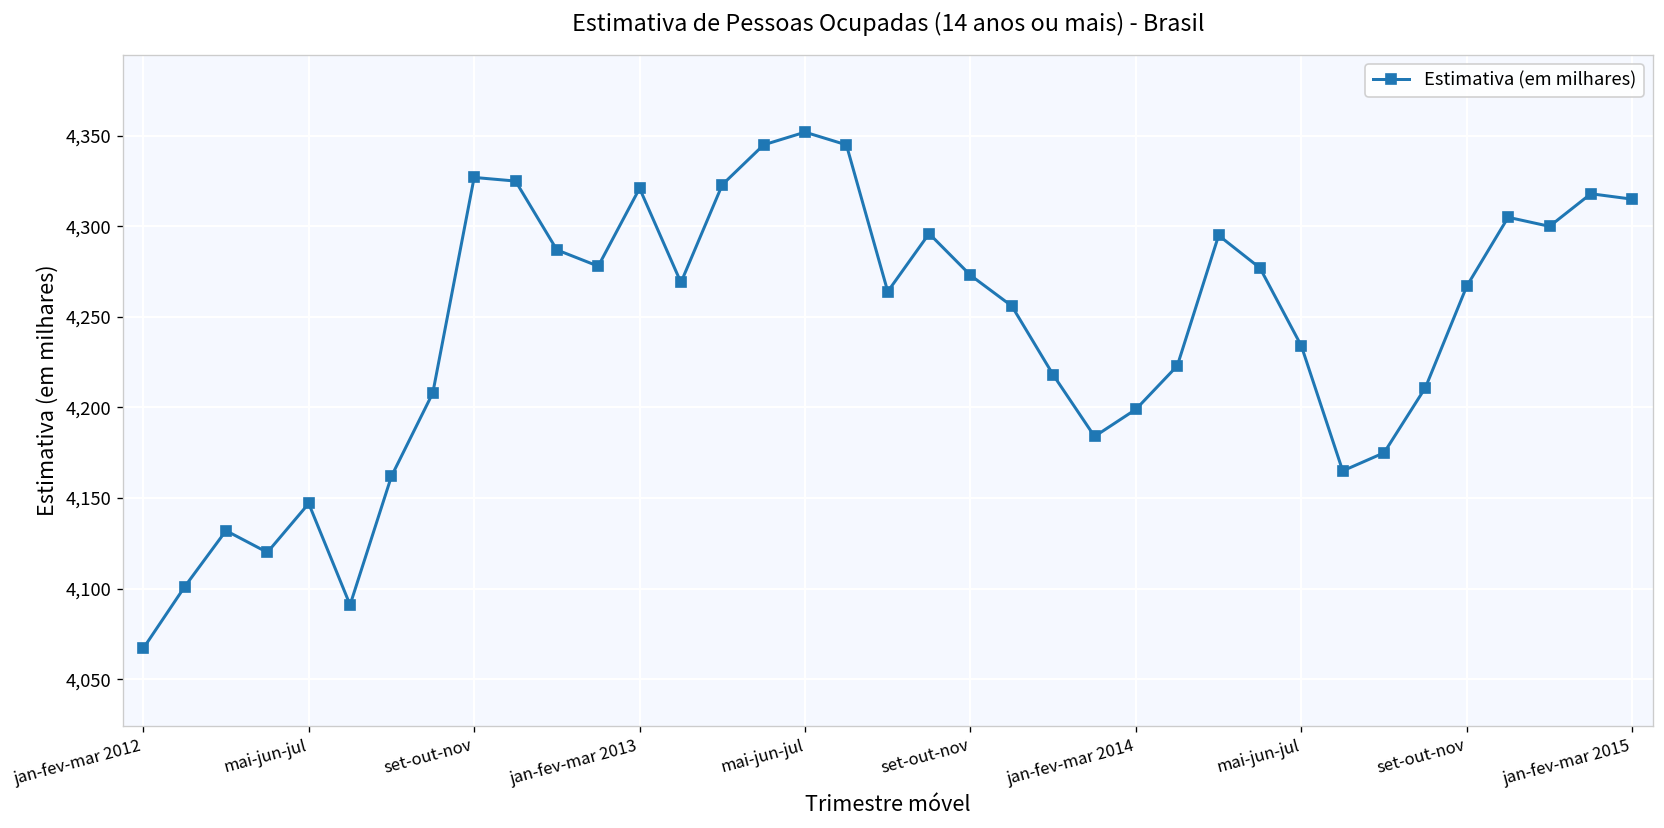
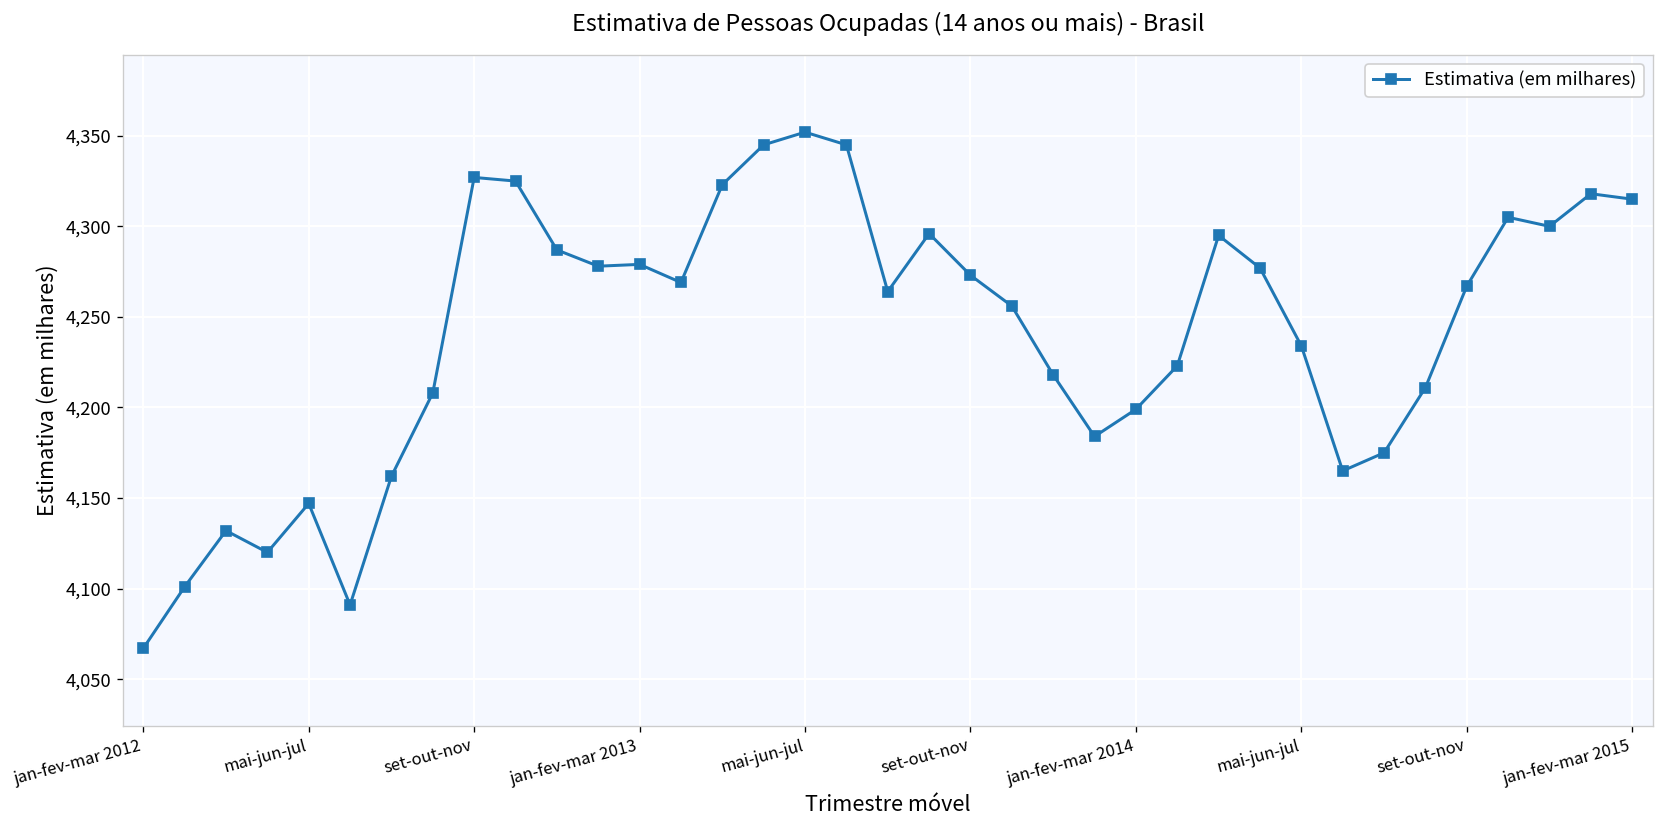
jan-fev-mar 2013: 4,321 -> 4,279
